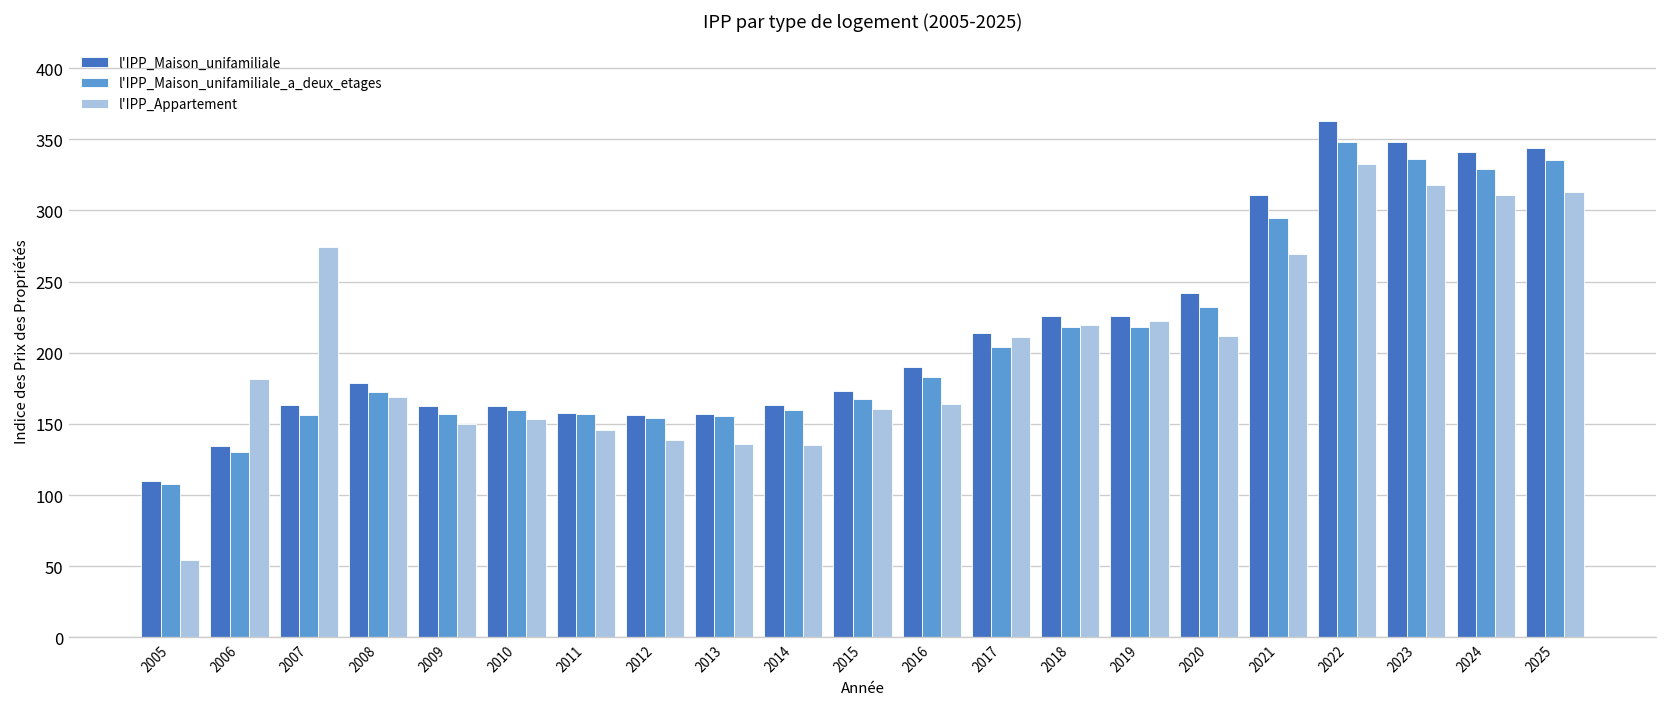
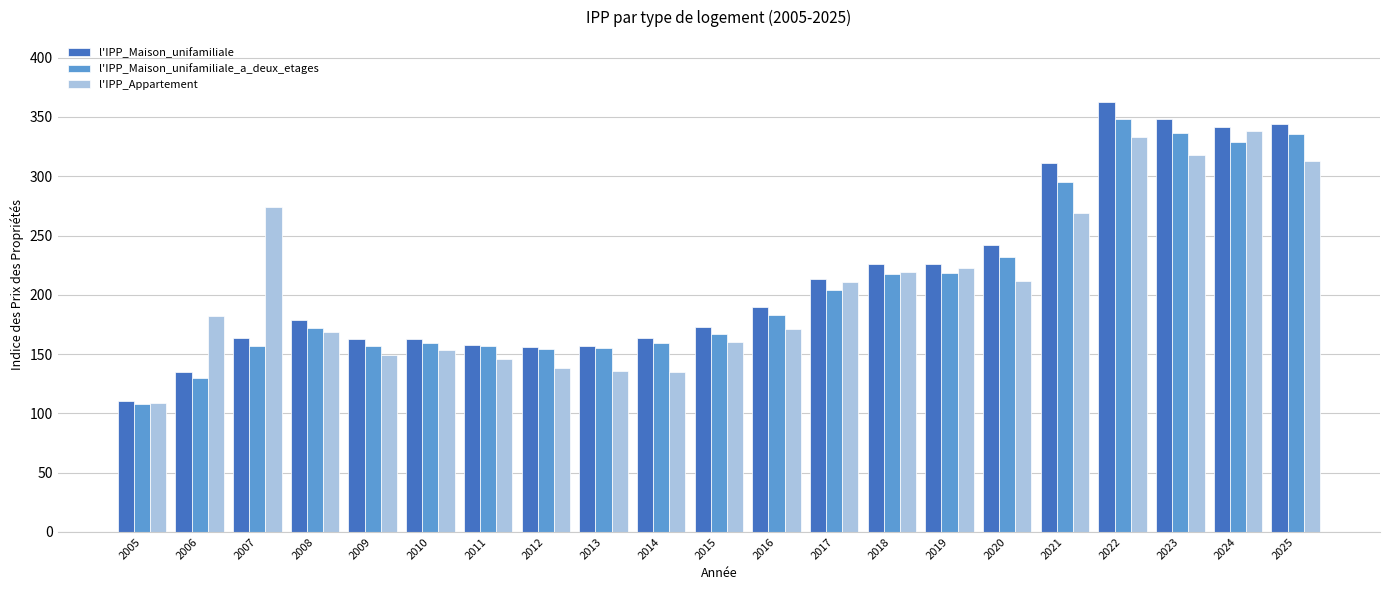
l'IPP_Appartement, 2005: 55 -> 109
l'IPP_Appartement, 2016: 164 -> 171
l'IPP_Appartement, 2024: 311 -> 338
